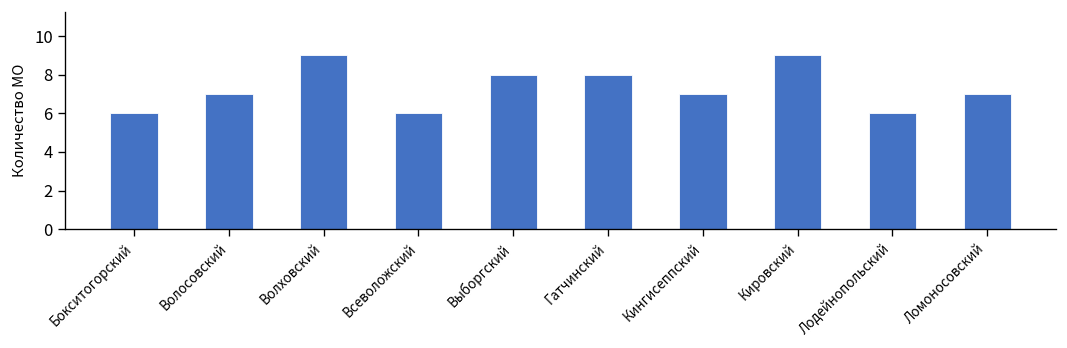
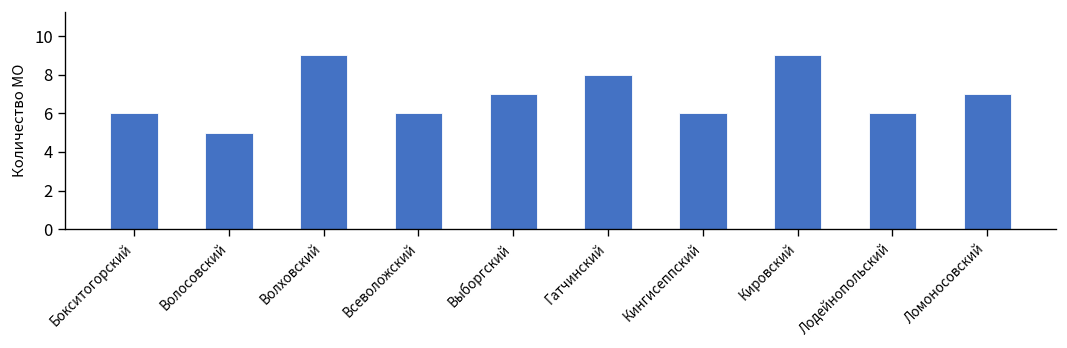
Волосовский: 7 -> 5
Выборгский: 8 -> 7
Кингисеппский: 7 -> 6
